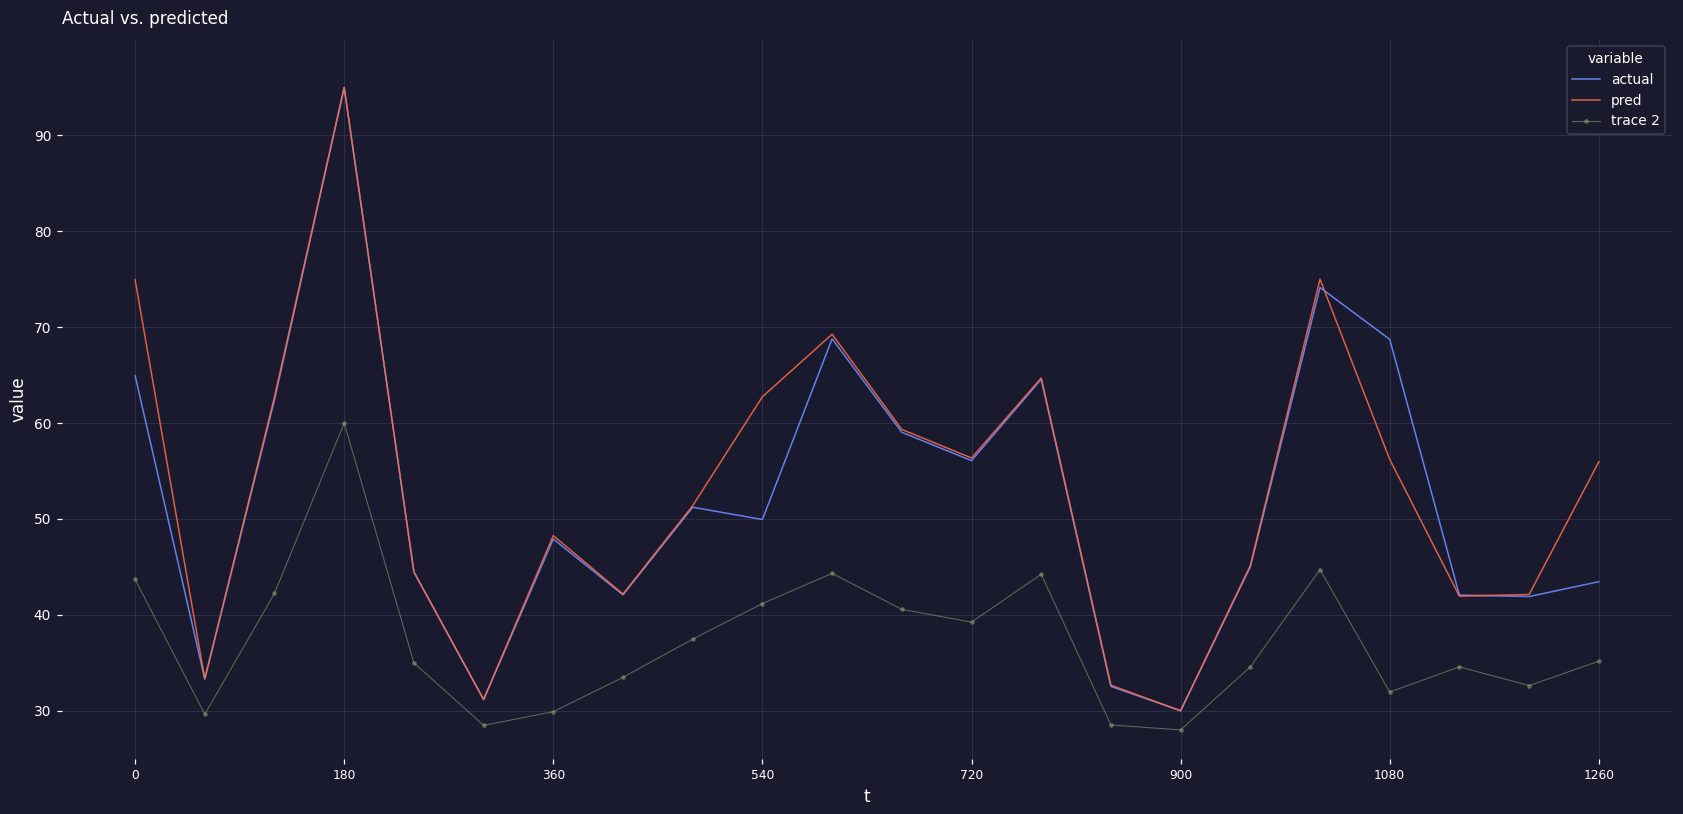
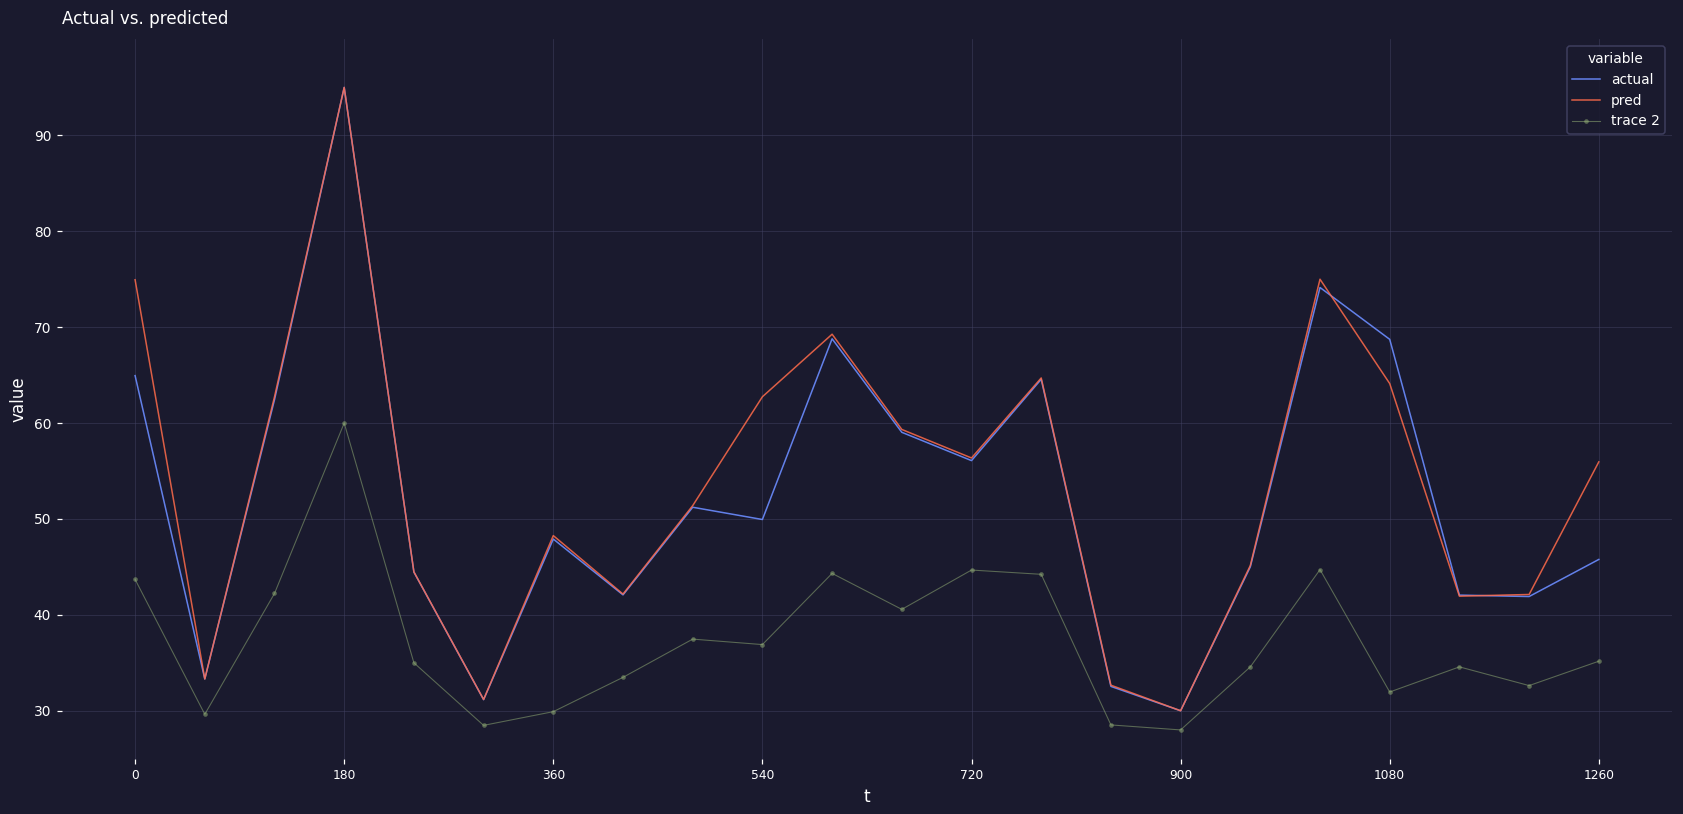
trace 2, 540: 41 -> 37
trace 2, 720: 39 -> 45
pred, 1080: 56 -> 64
actual, 1260: 43 -> 46
